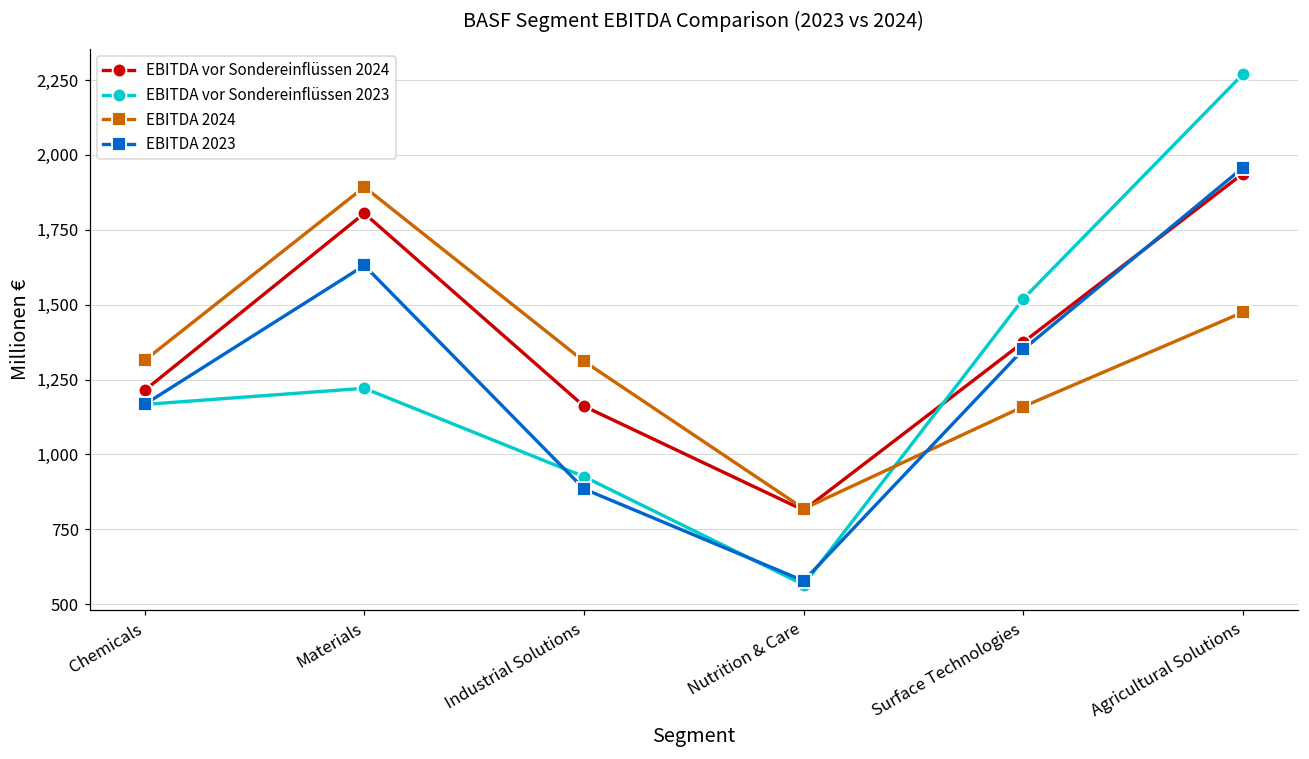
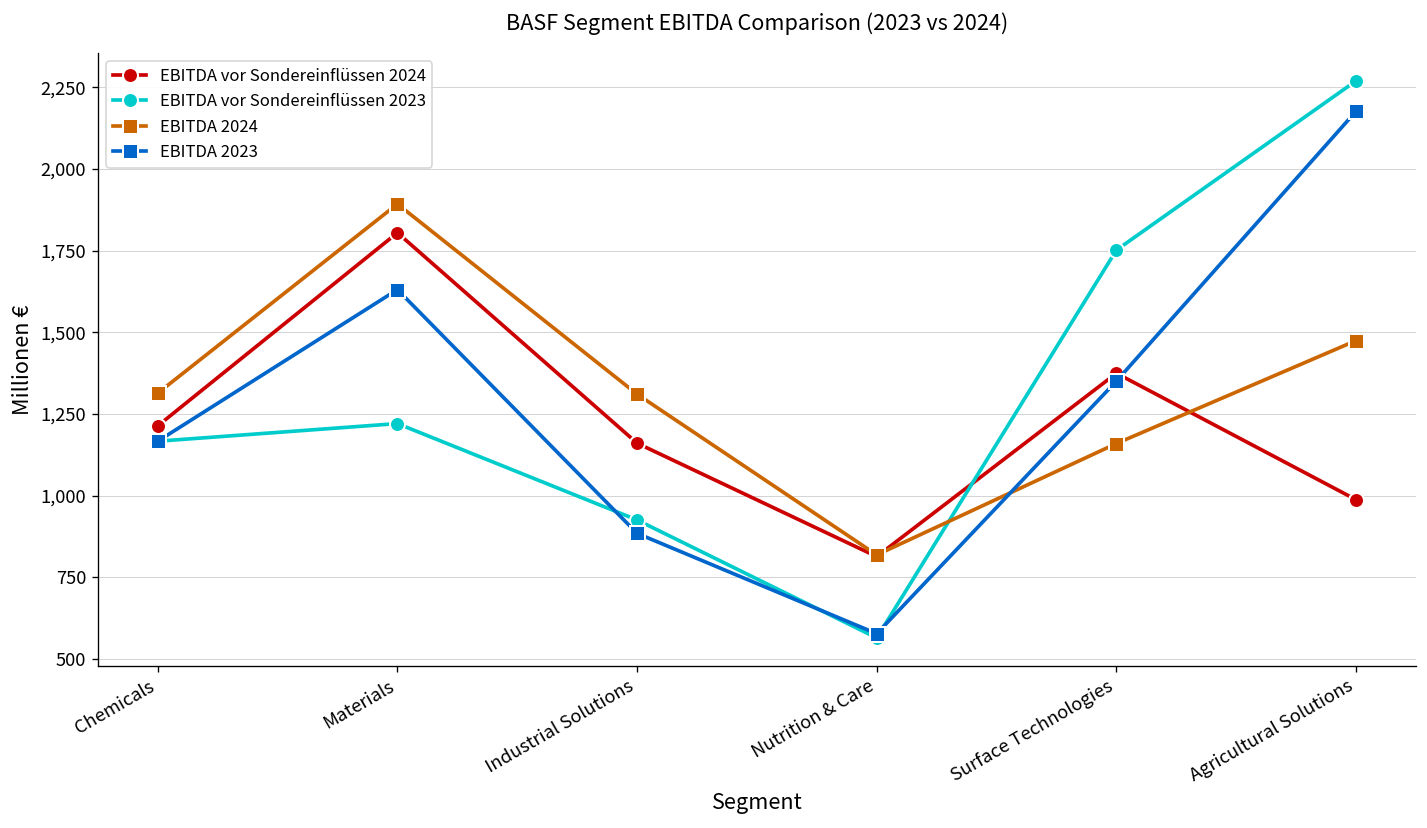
EBITDA vor Sondereinflüssen 2023, Surface Technologies: 1,520 -> 1,750
EBITDA vor Sondereinflüssen 2024, Agricultural Solutions: 1,940 -> 990
EBITDA 2023, Agricultural Solutions: 1,960 -> 2,180
